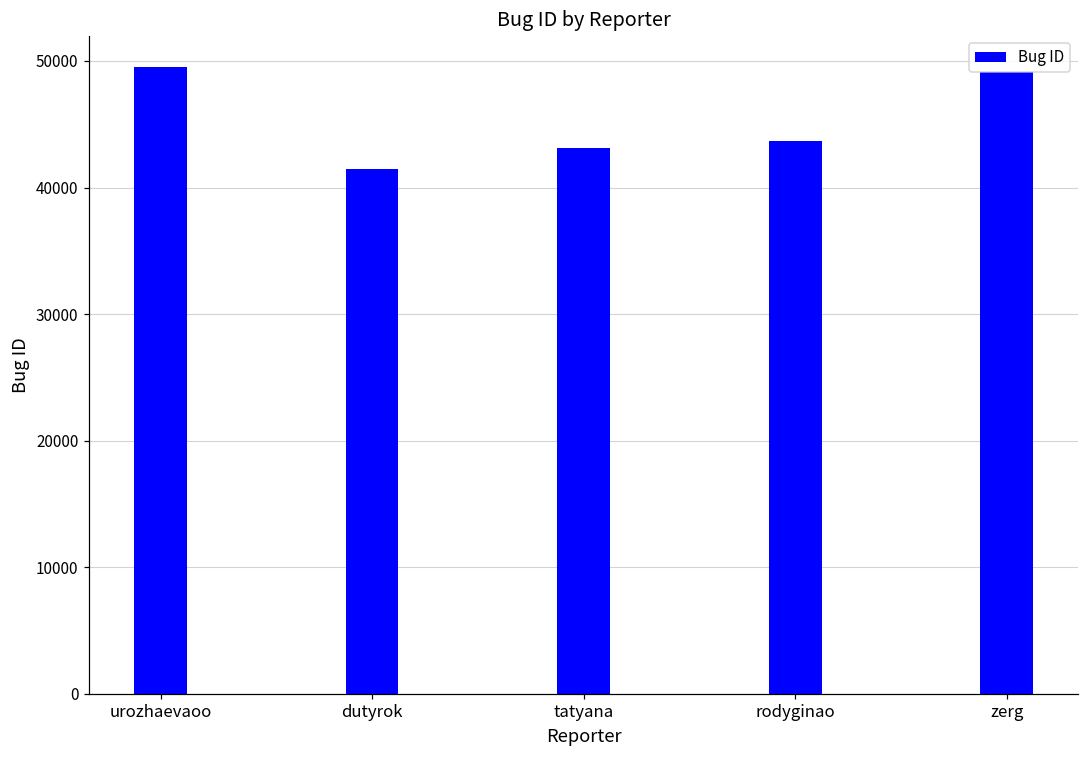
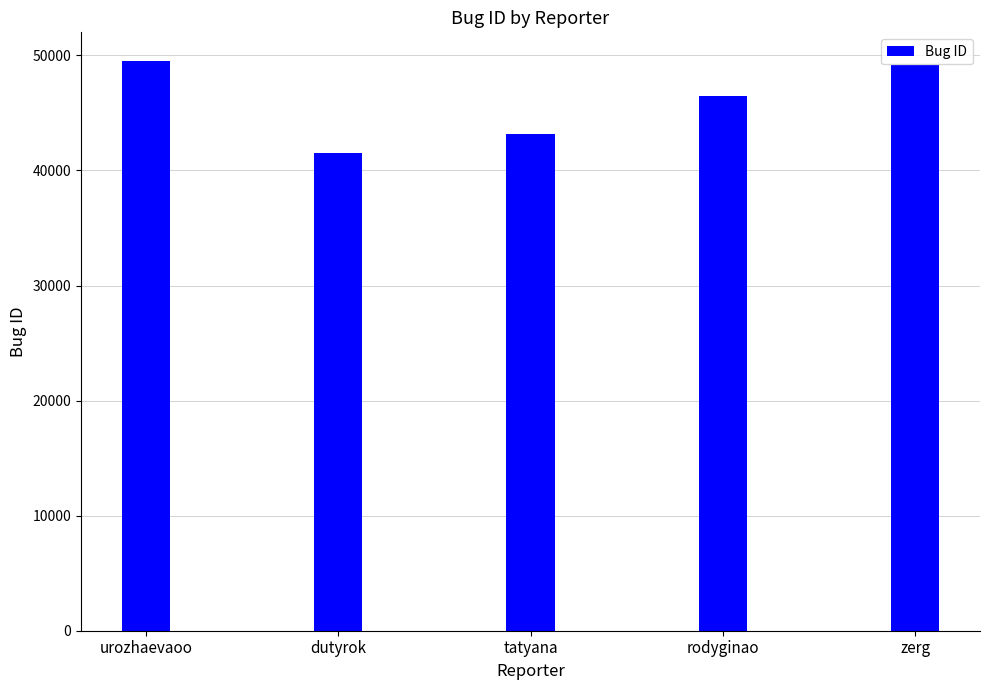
rodyginao: 43700 -> 46500
